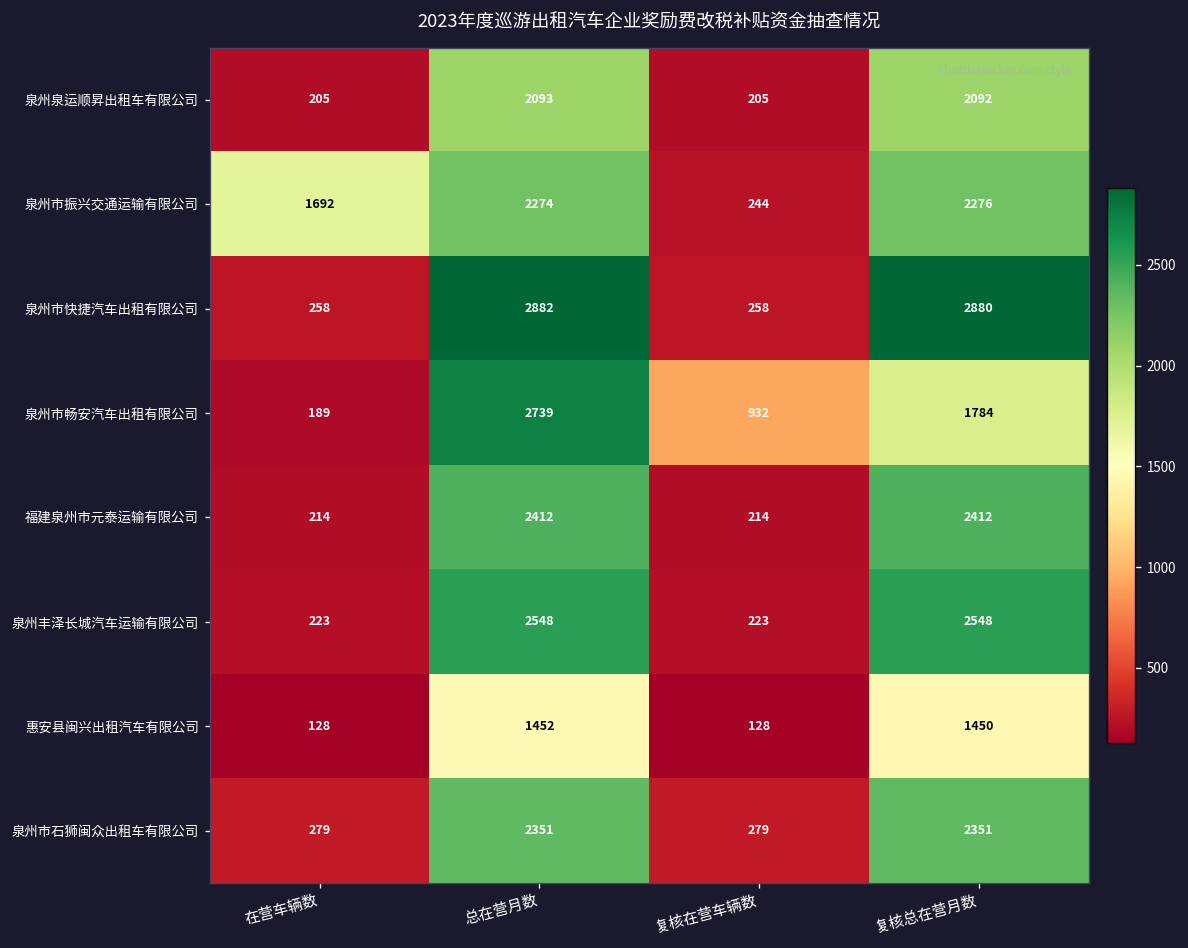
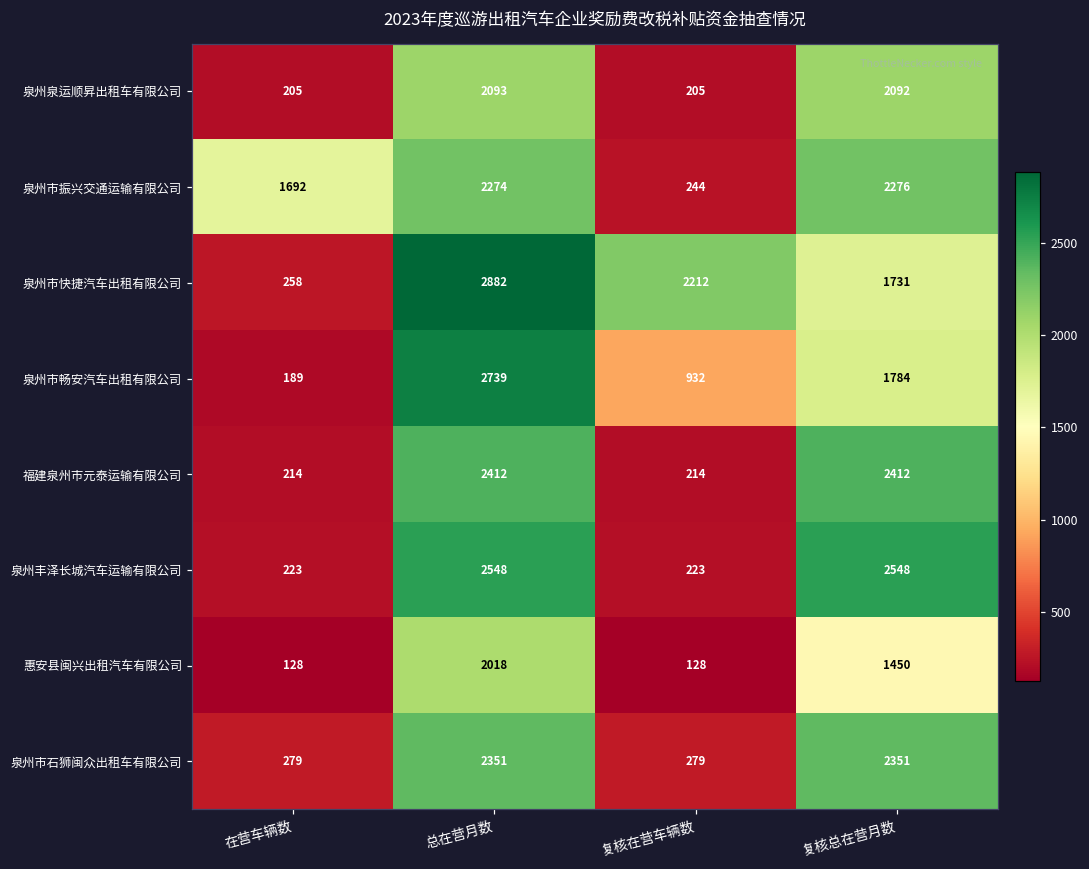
泉州市快捷汽车出租有限公司, 复核在营车辆数: 258 -> 2212
泉州市快捷汽车出租有限公司, 复核总在营月数: 2880 -> 1731
惠安县闽兴出租汽车有限公司, 总在营月数: 1452 -> 2018
